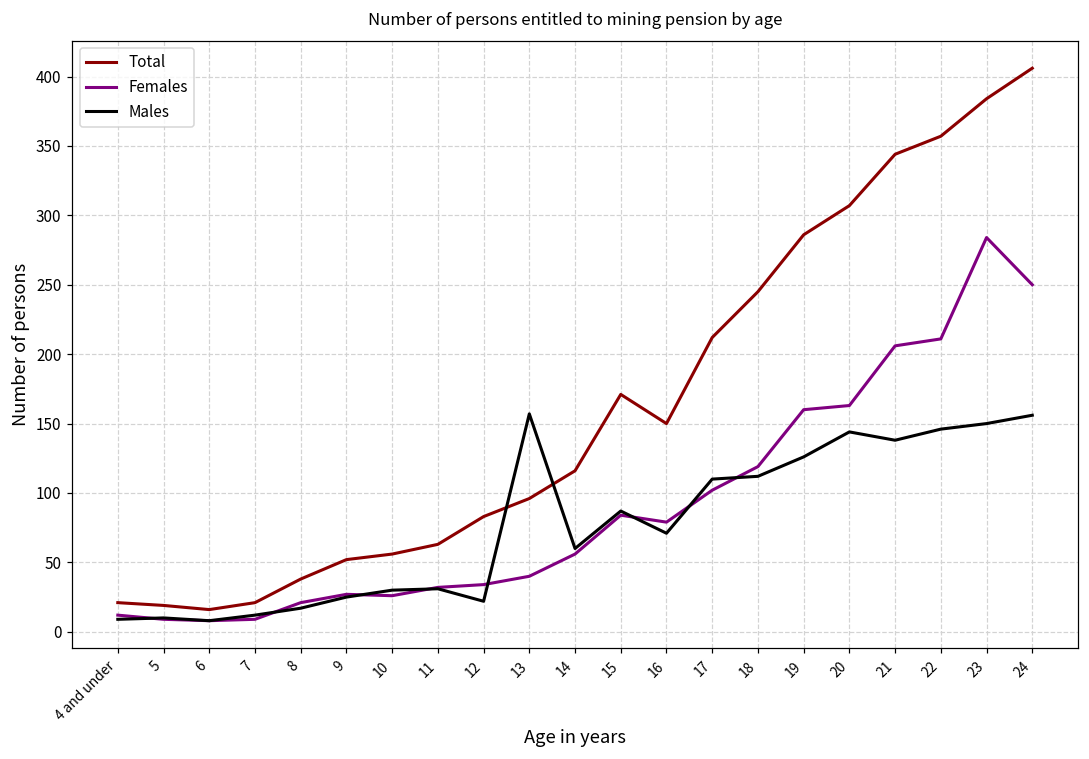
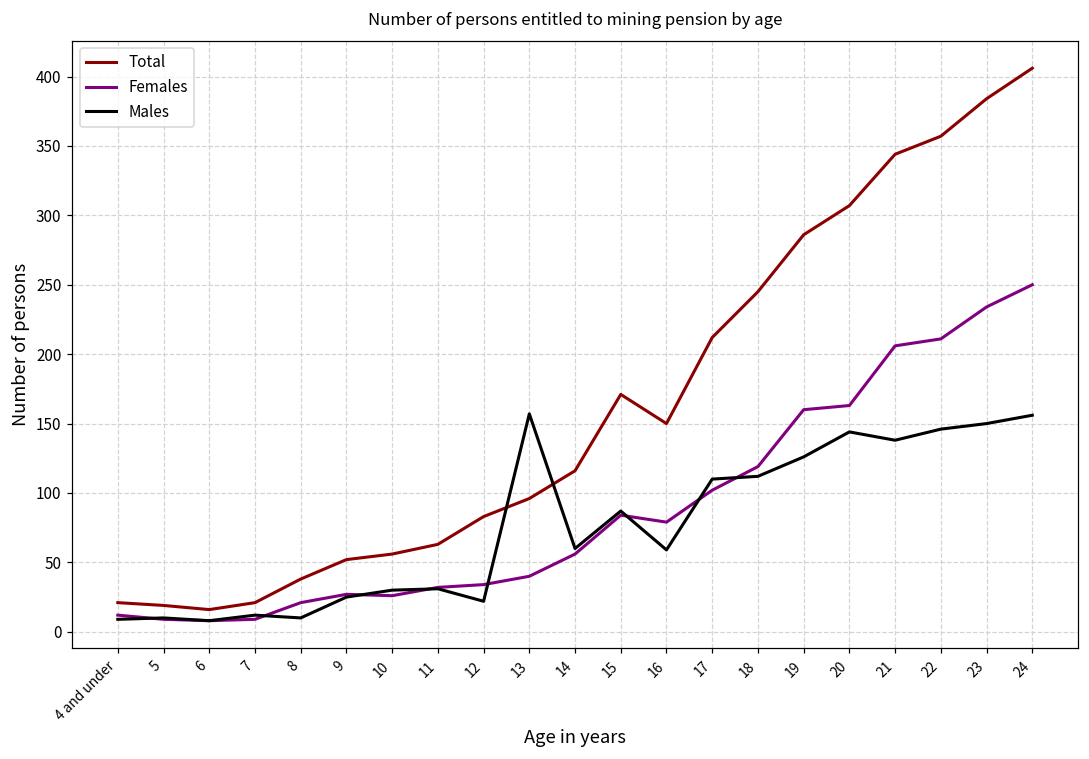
Males, 8: 17 -> 10
Males, 16: 71 -> 59
Females, 23: 284 -> 234
